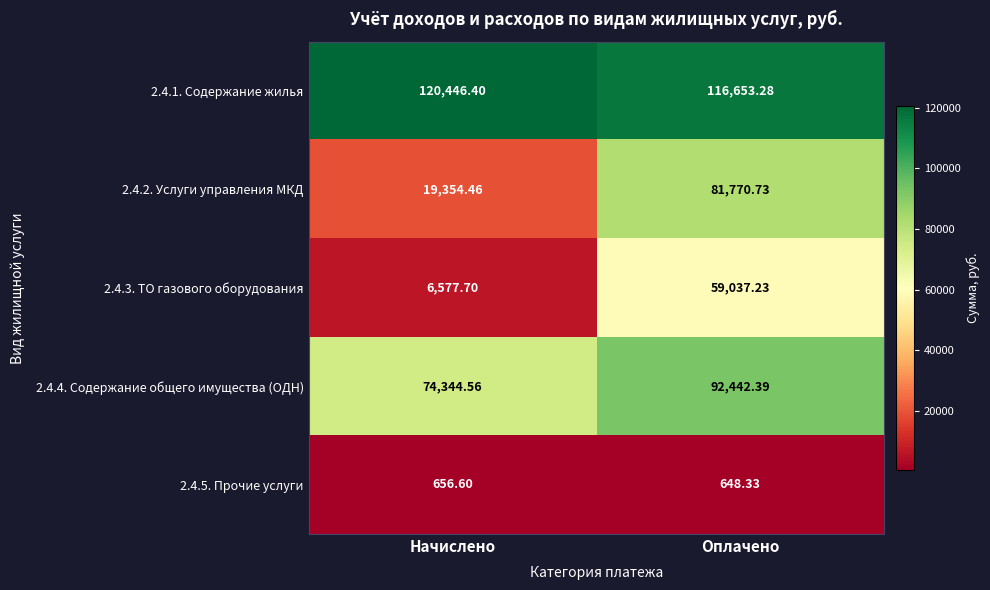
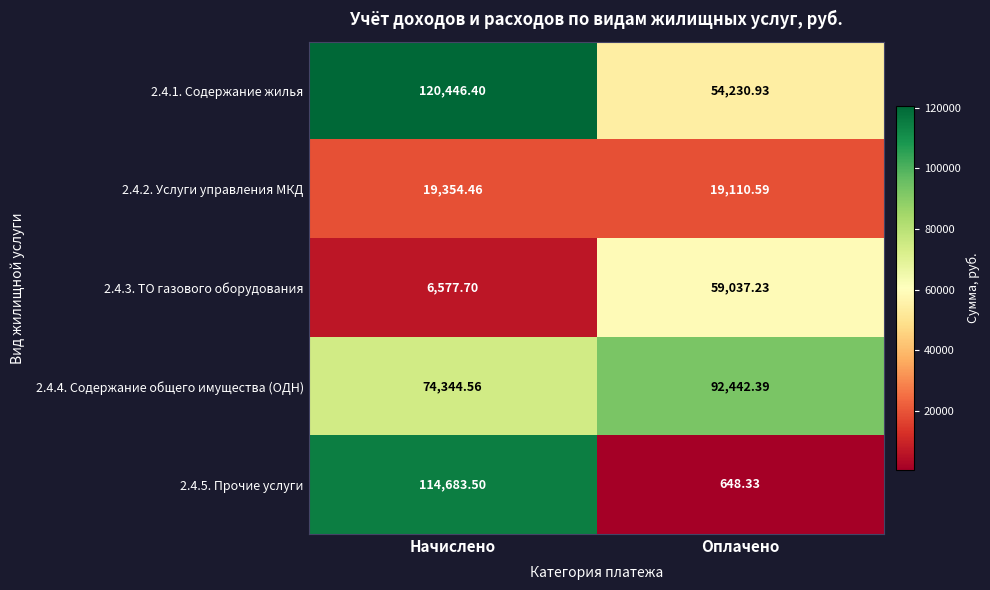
2.4.1. Содержание жилья, Оплачено: 116,653.28 -> 54,230.93
2.4.2. Услуги управления МКД, Оплачено: 81,770.73 -> 19,110.59
2.4.5. Прочие услуги, Начислено: 656.60 -> 114,683.50
